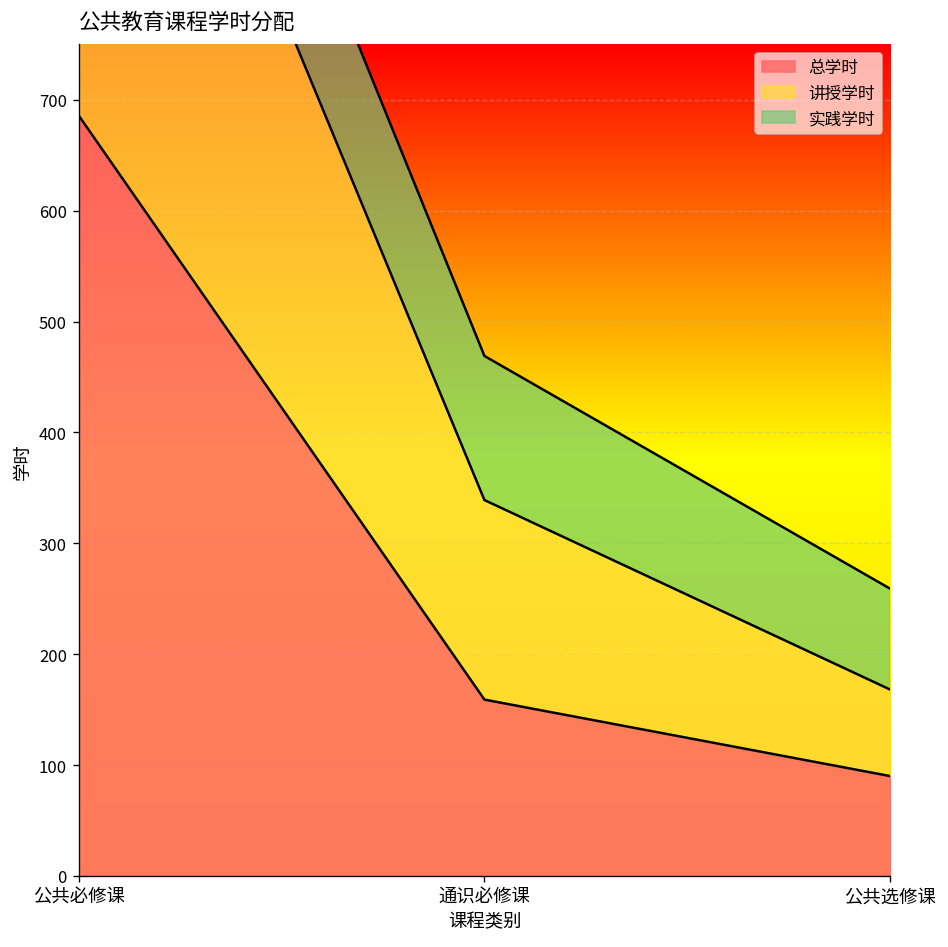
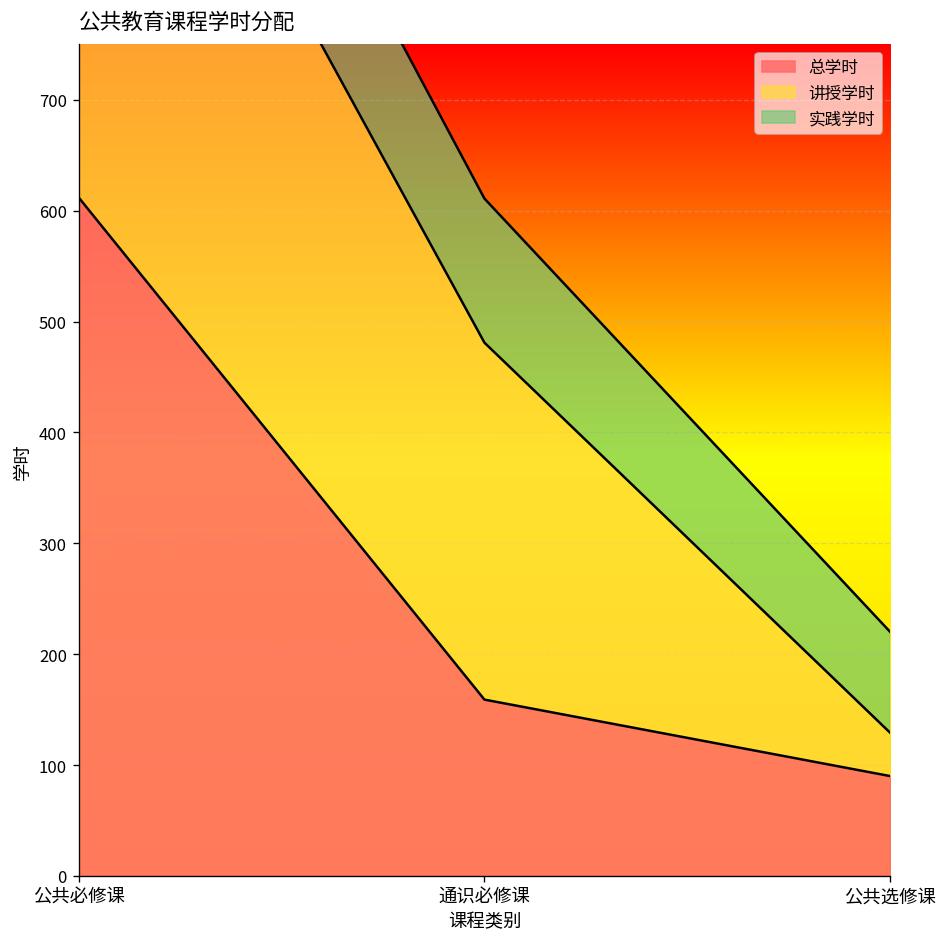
总学时, 公共必修课: 690 -> 610
讲授学时, 通识必修课: 180 -> 320
讲授学时, 公共选修课: 80 -> 40
